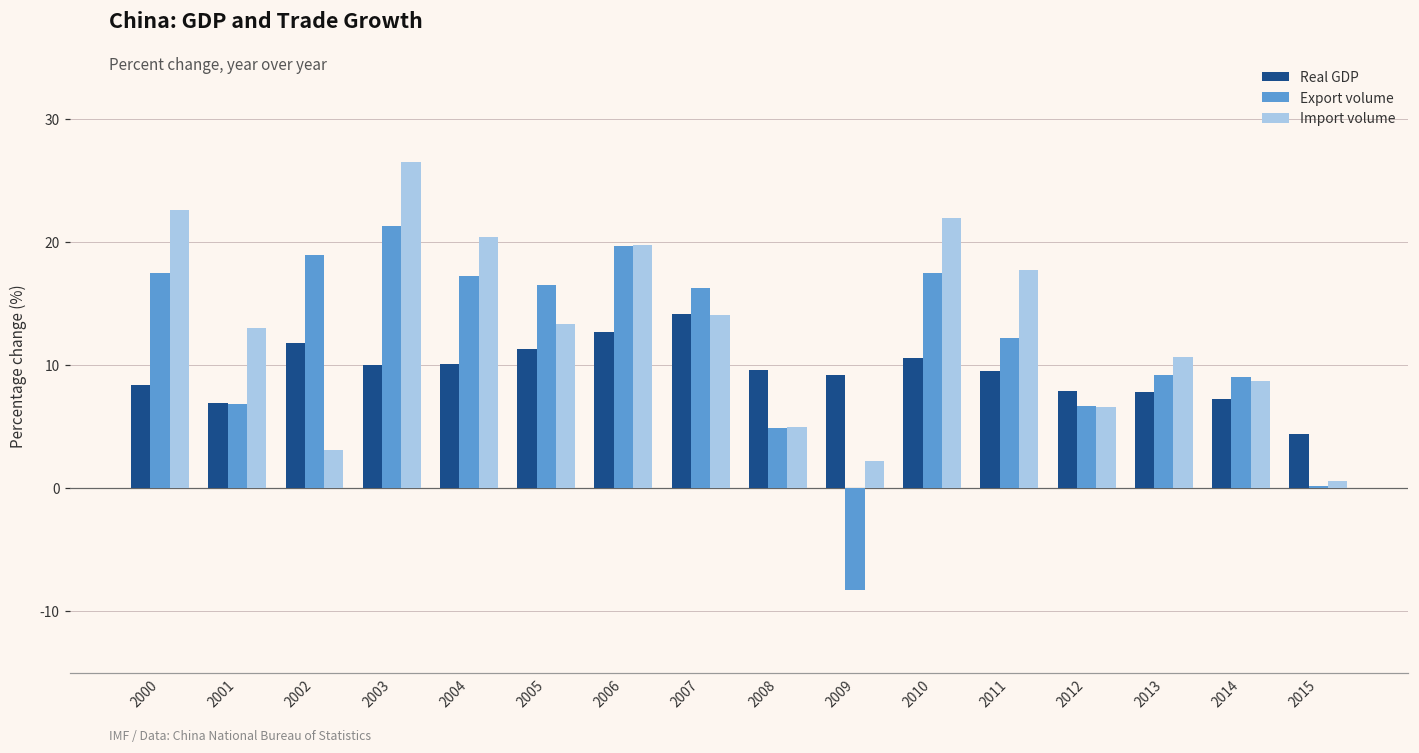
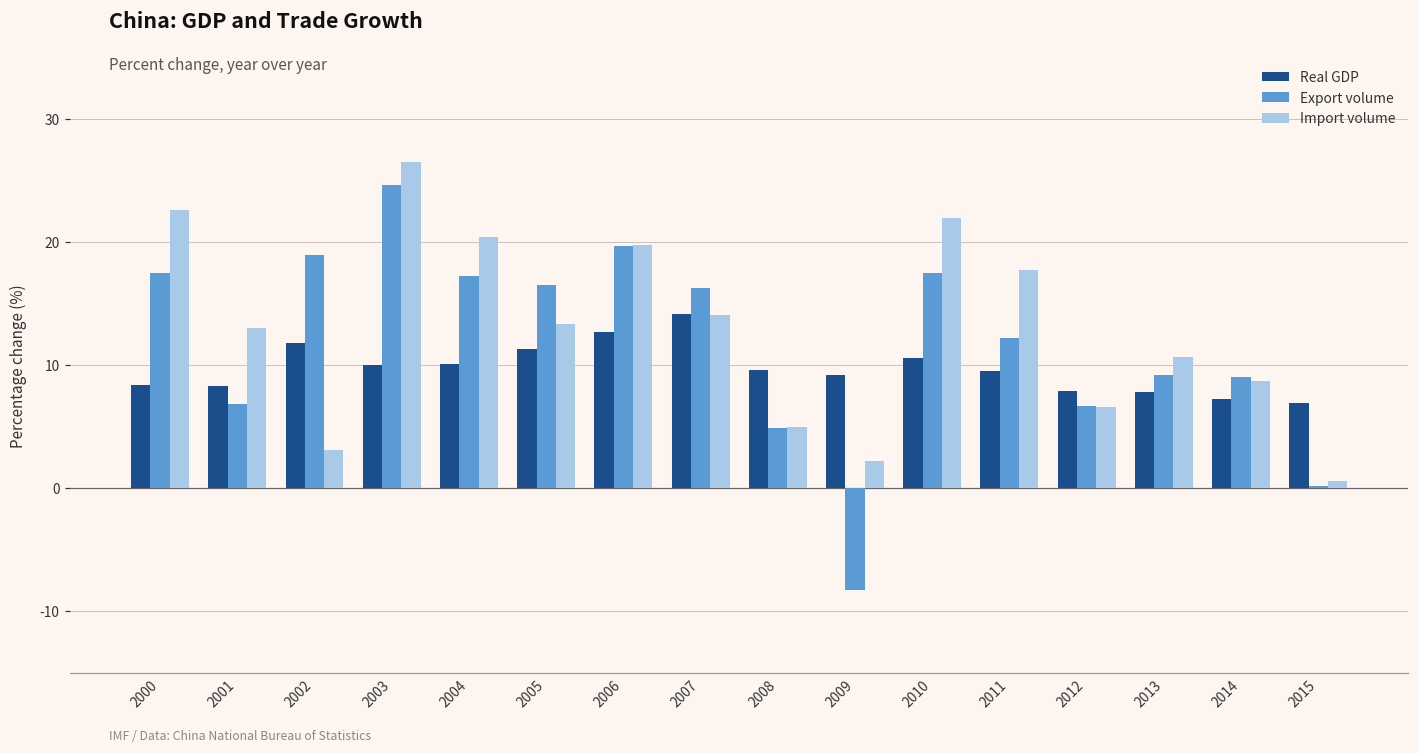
Real GDP, 2001: 6.9 -> 8.3
Export volume, 2003: 21.4 -> 24.7
Real GDP, 2015: 4.4 -> 6.9
